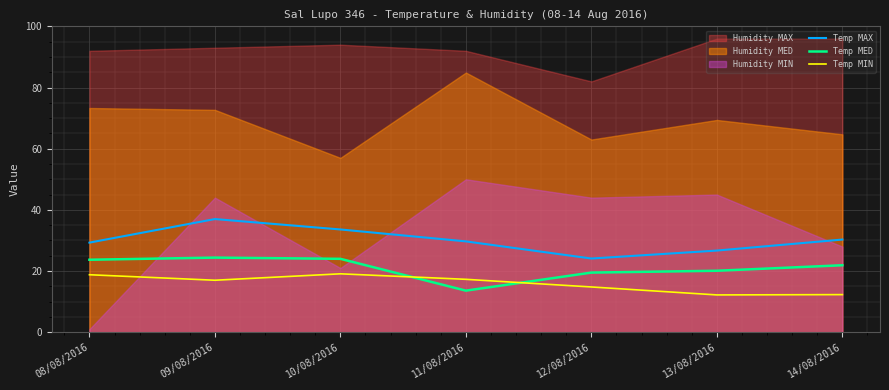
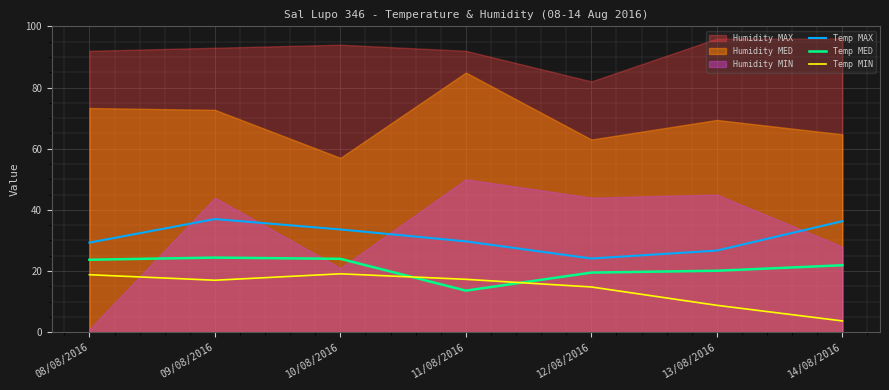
Temp MIN, 13/08/2016: 12 -> 9
Temp MAX, 14/08/2016: 30 -> 36
Temp MIN, 14/08/2016: 12 -> 4
